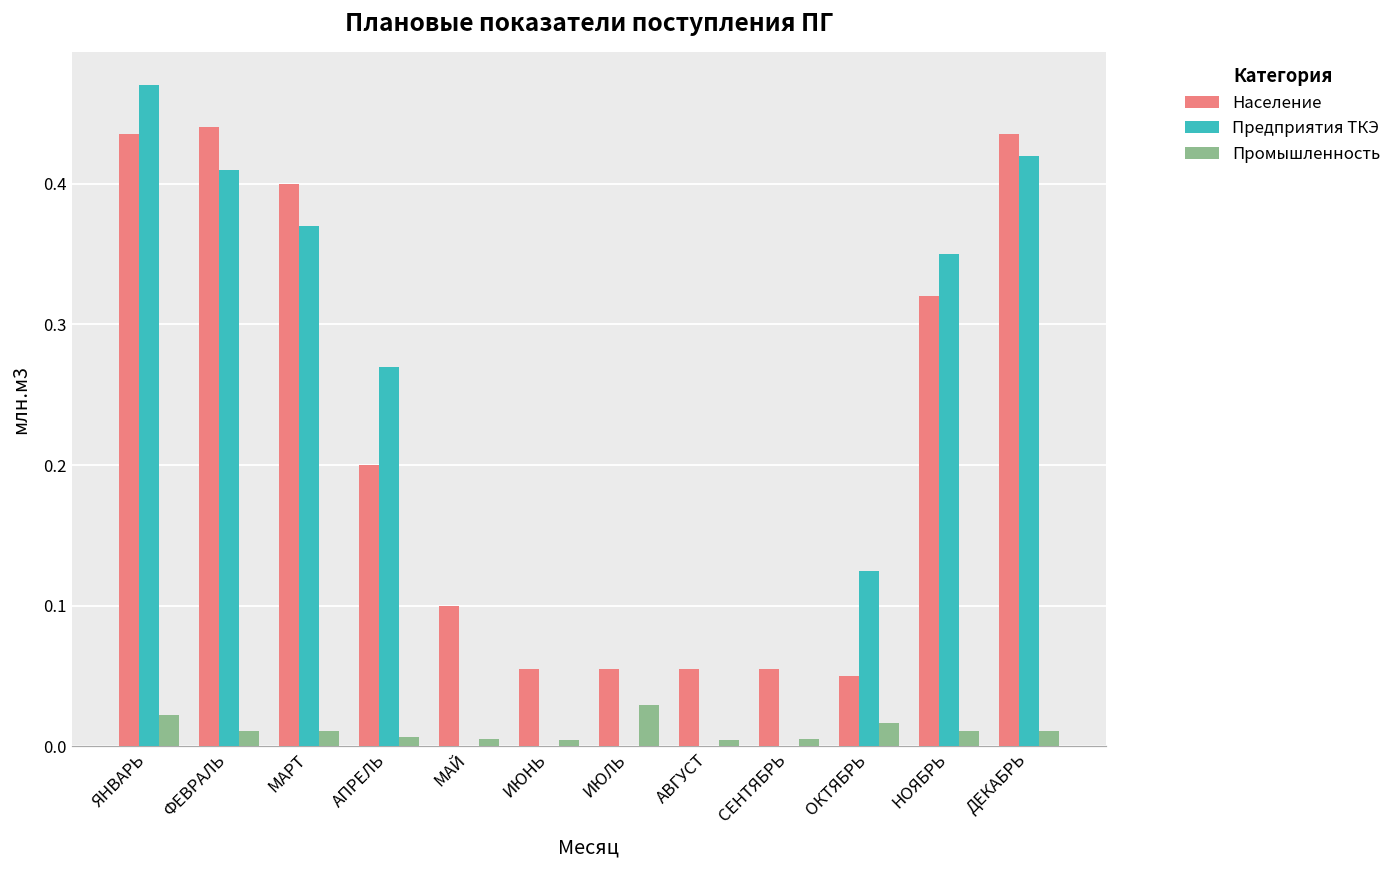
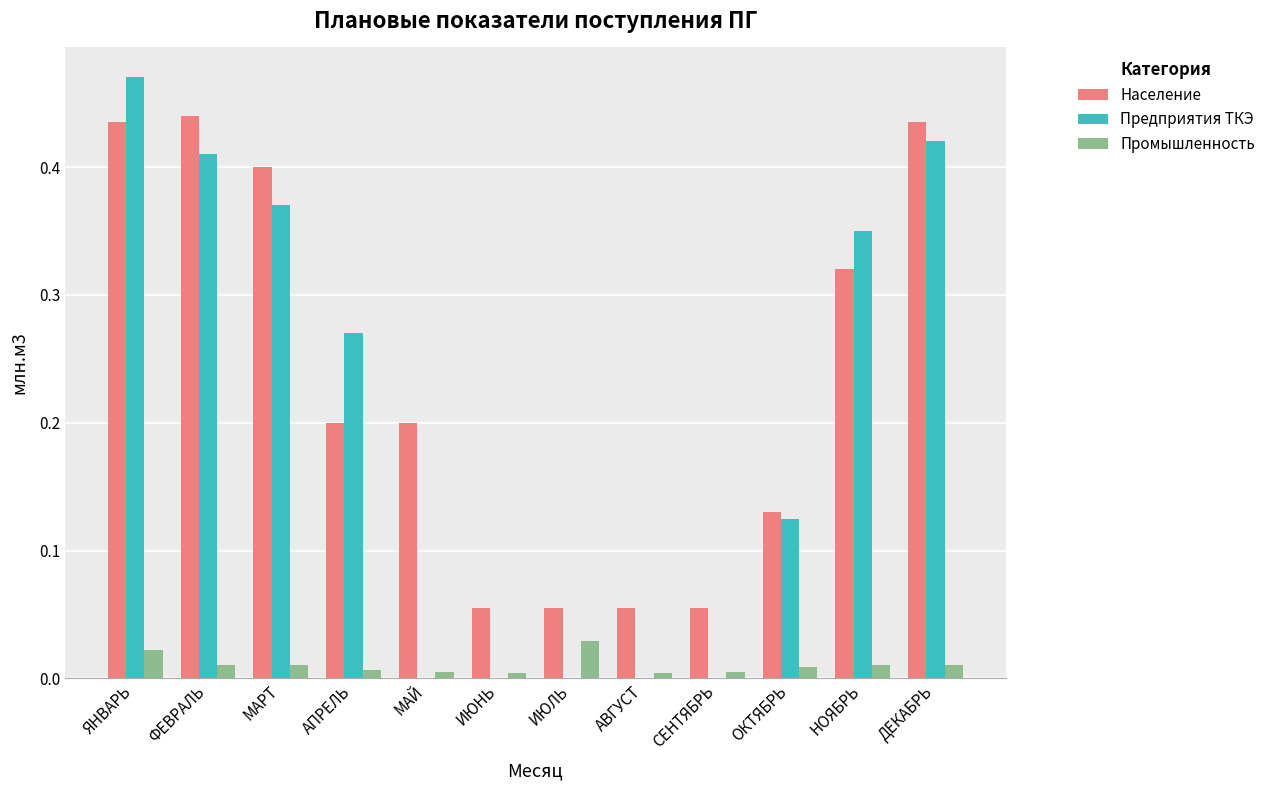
Население, МАЙ: 0.1 -> 0.2
Население, ОКТЯБРЬ: 0.05 -> 0.13
Промышленность, ОКТЯБРЬ: 0.016 -> 0.009
